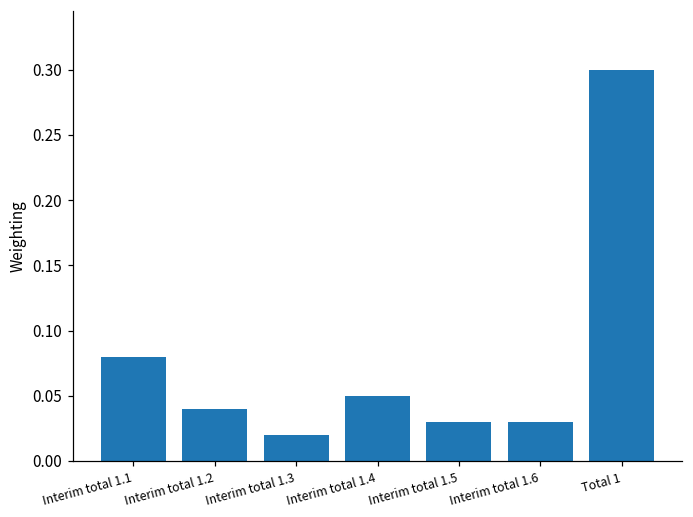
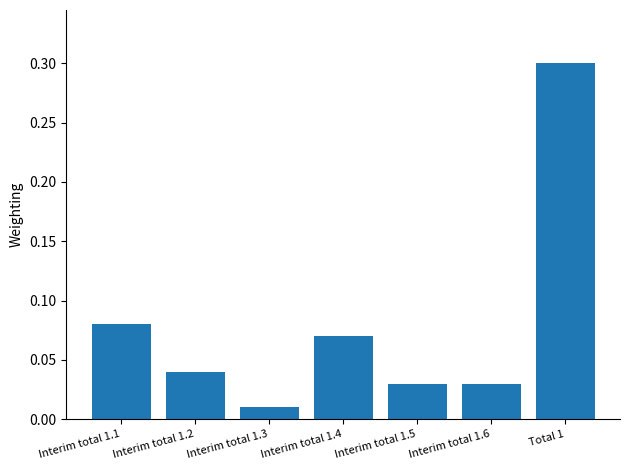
Interim total 1.3: 0.02 -> 0.01
Interim total 1.4: 0.05 -> 0.07
